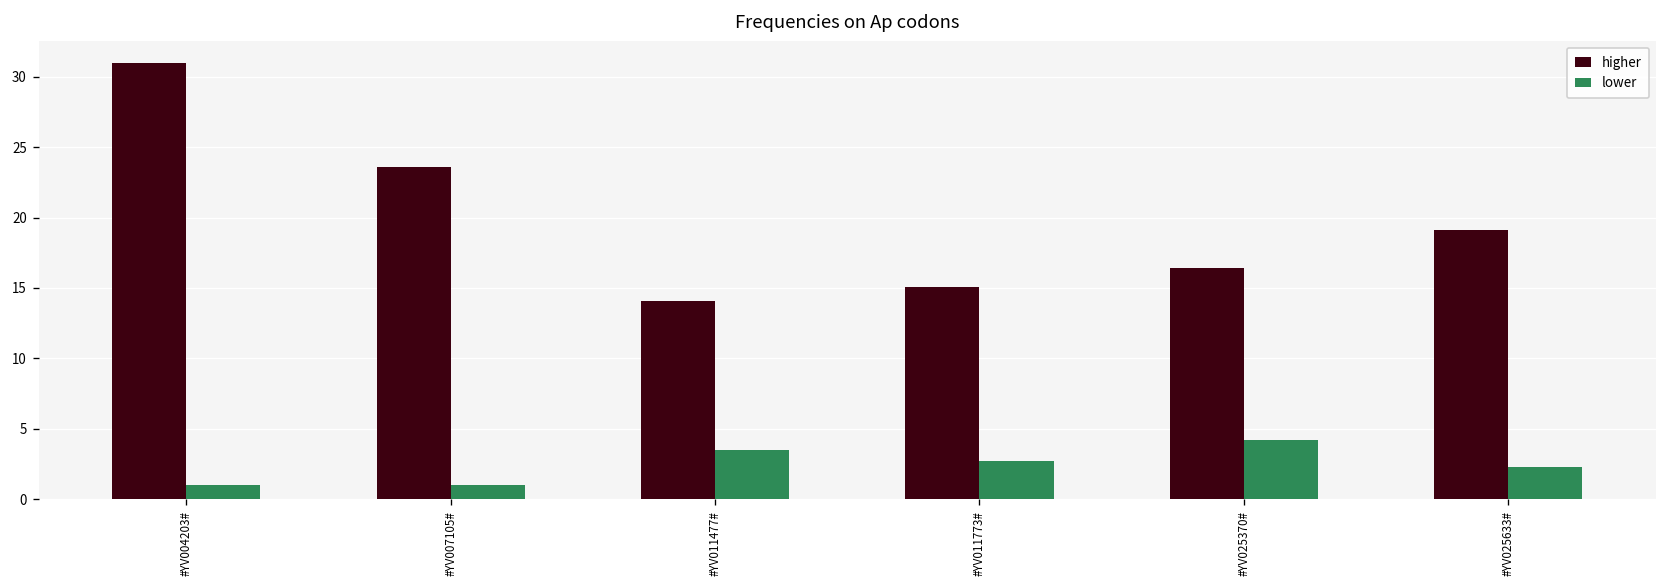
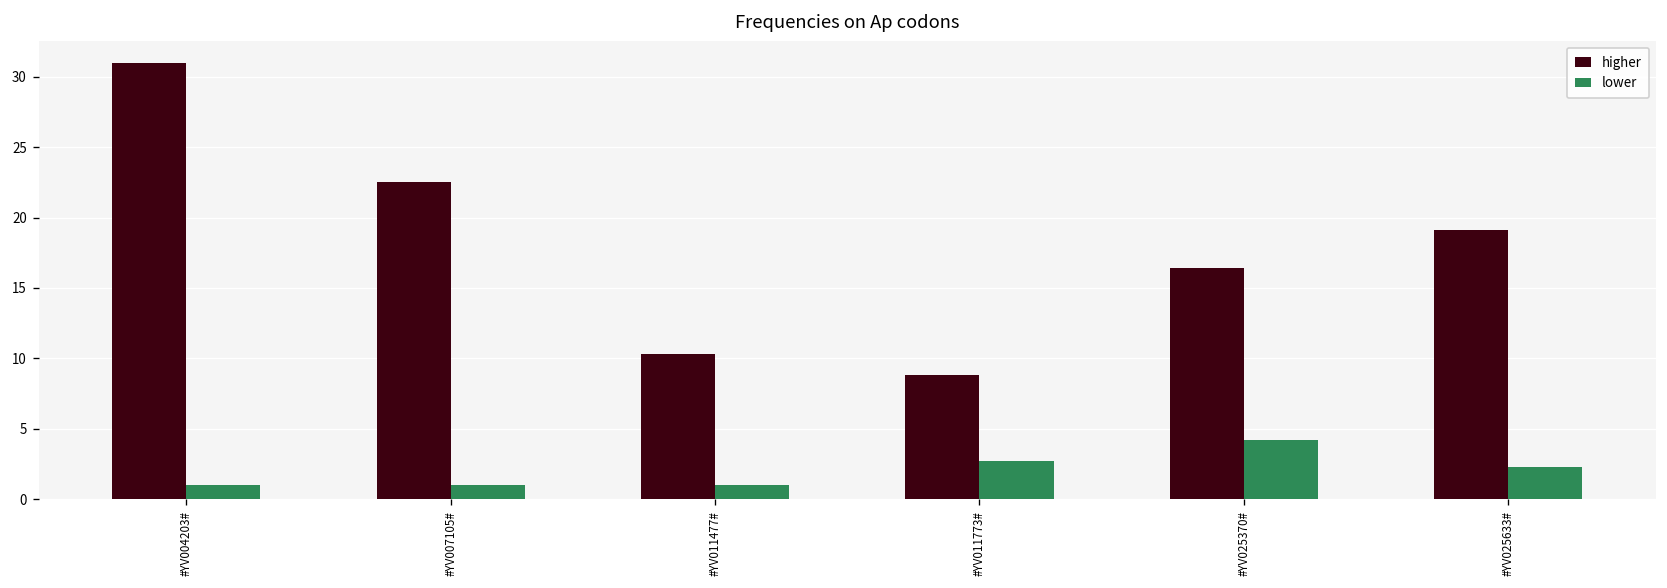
higher, #YV007105#: 23.6 -> 22.5
higher, #YV011477#: 14.1 -> 10.3
lower, #YV011477#: 3.5 -> 1.0
higher, #YV011773#: 15.1 -> 8.8
